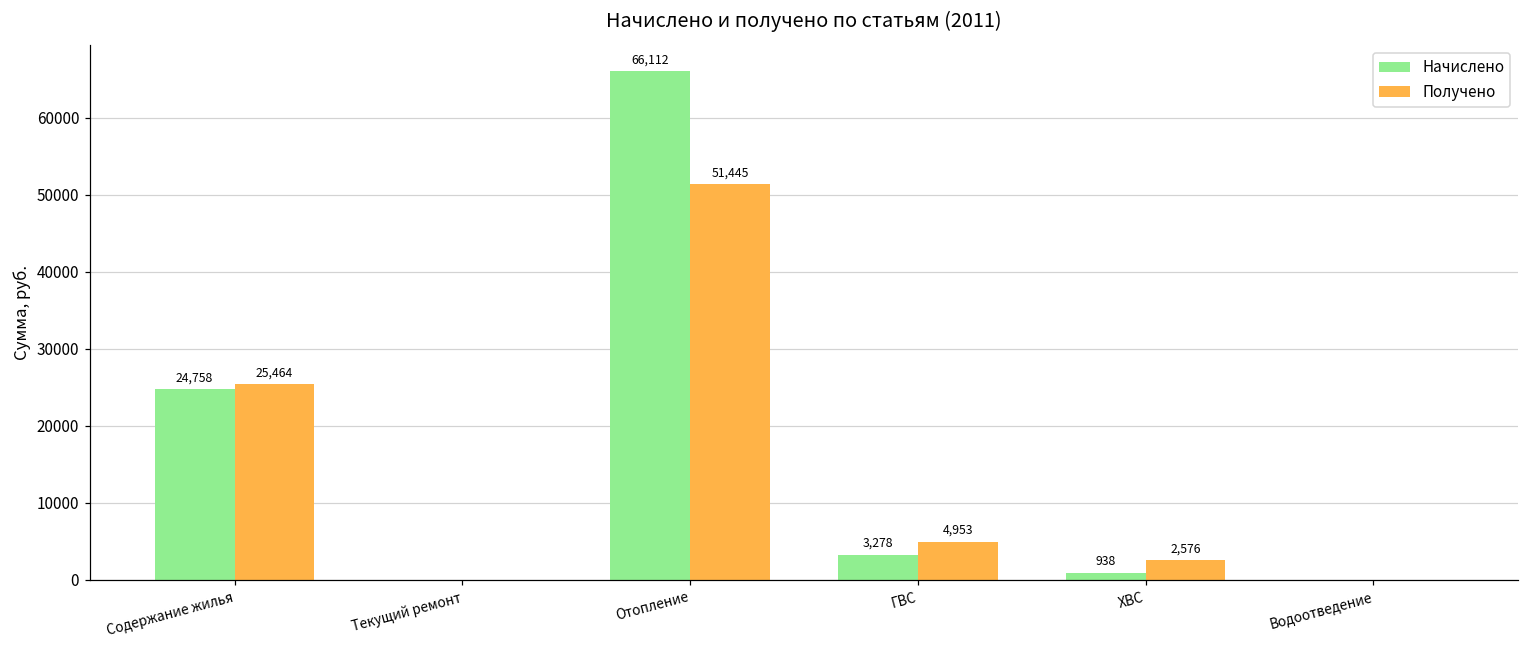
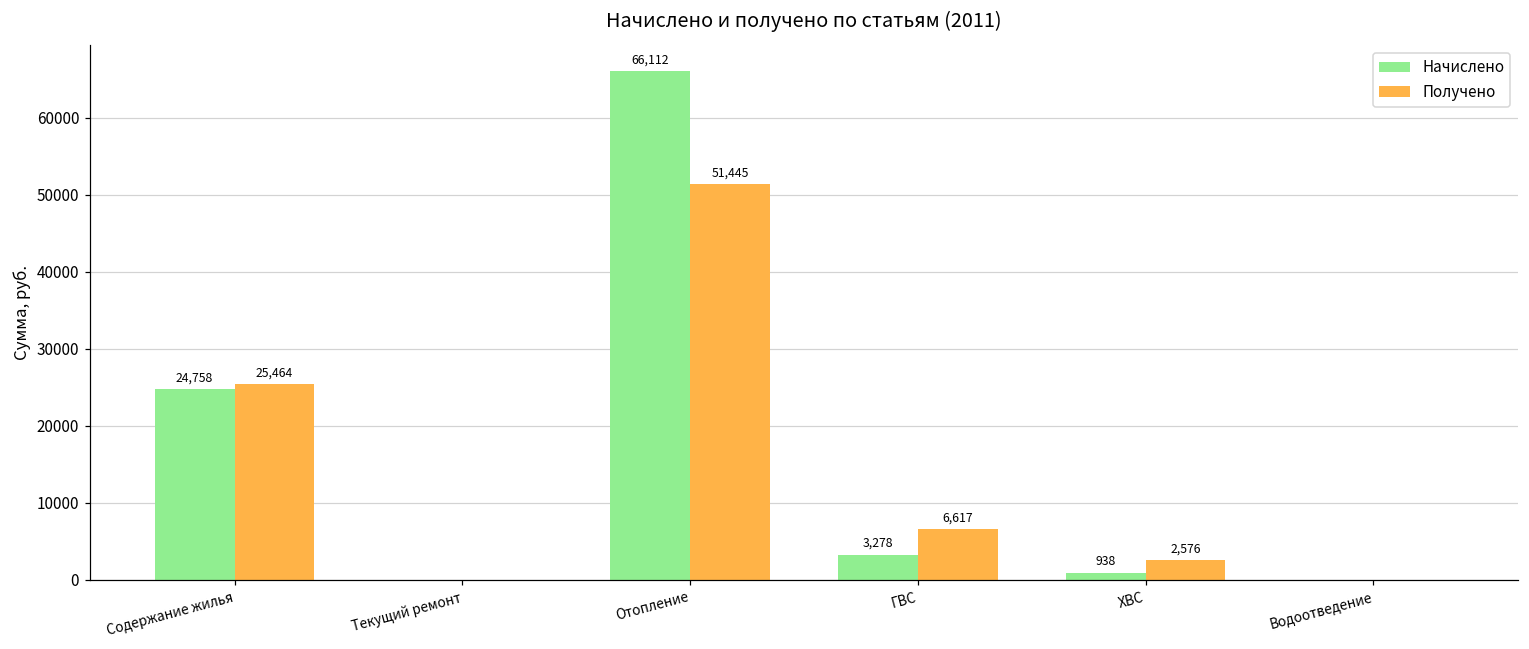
Получено, ГВС: 4,953 -> 6,617
